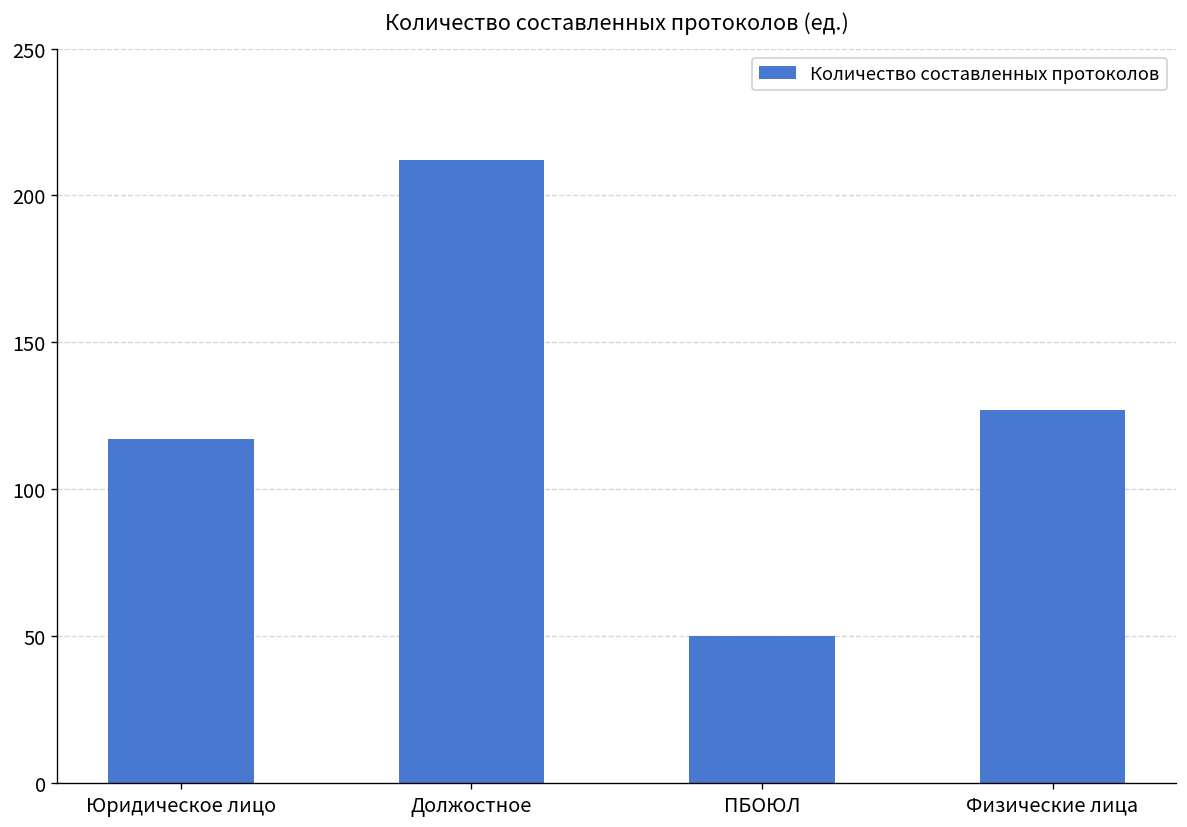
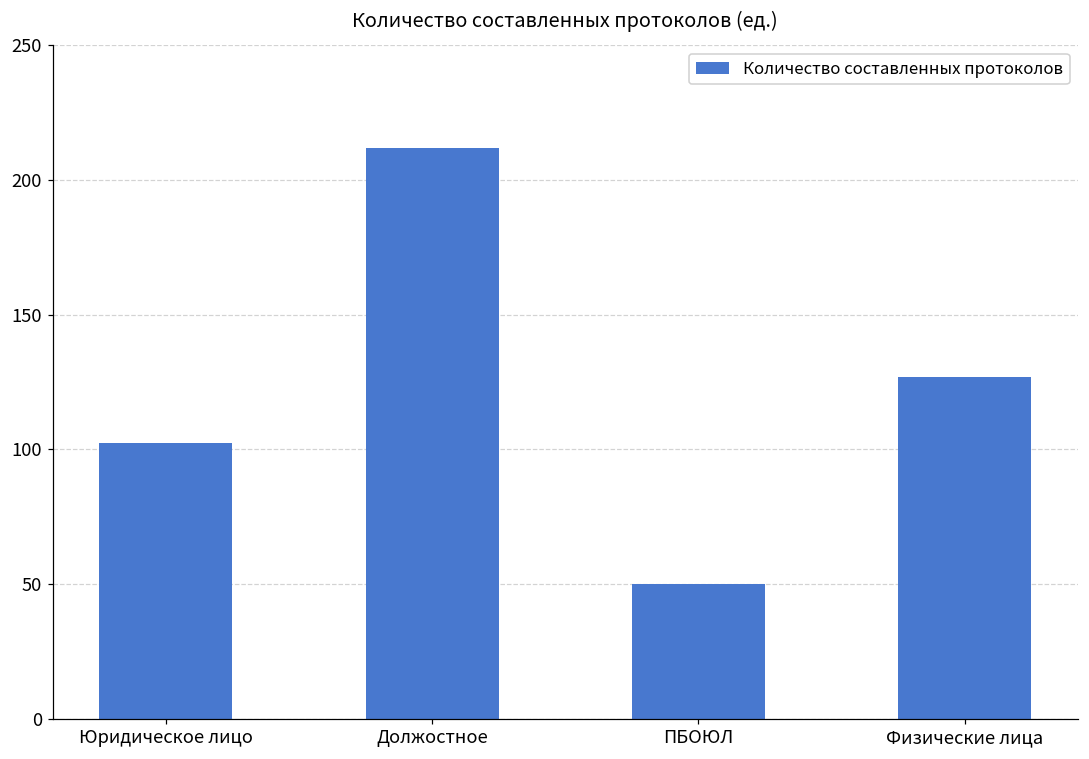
Юридическое лицо: 117 -> 102
